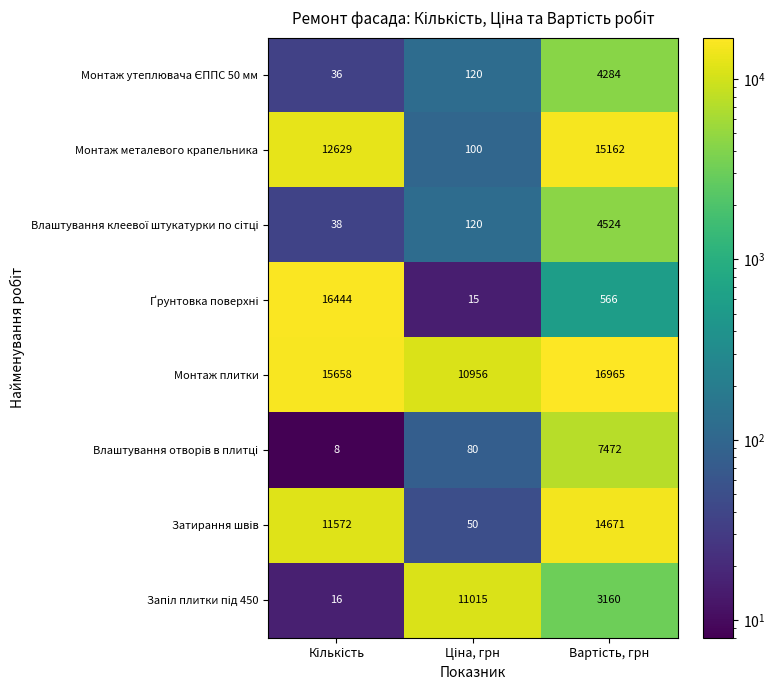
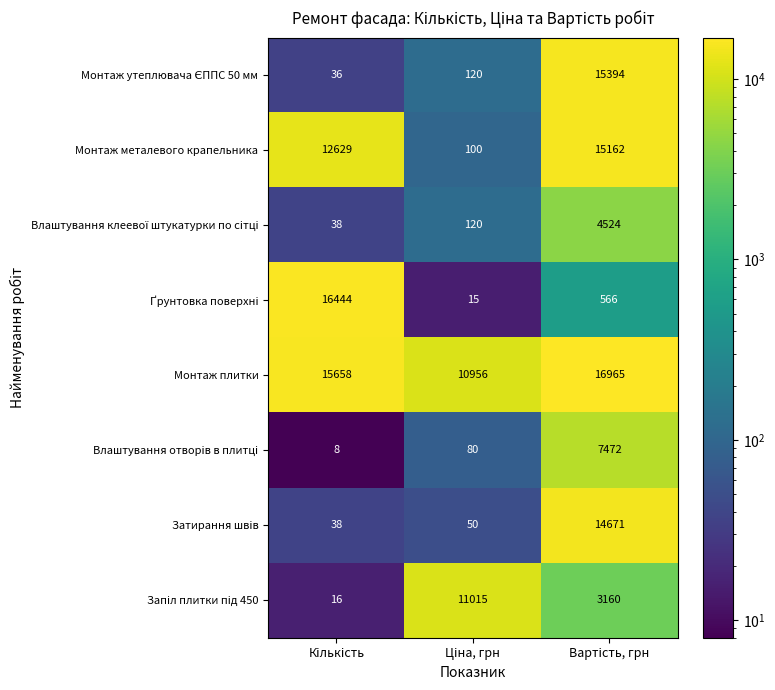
Монтаж утеплювача ЄППС 50 мм, Вартість, грн: 4284 -> 15394
Затирання швів, Кількість: 11572 -> 38
